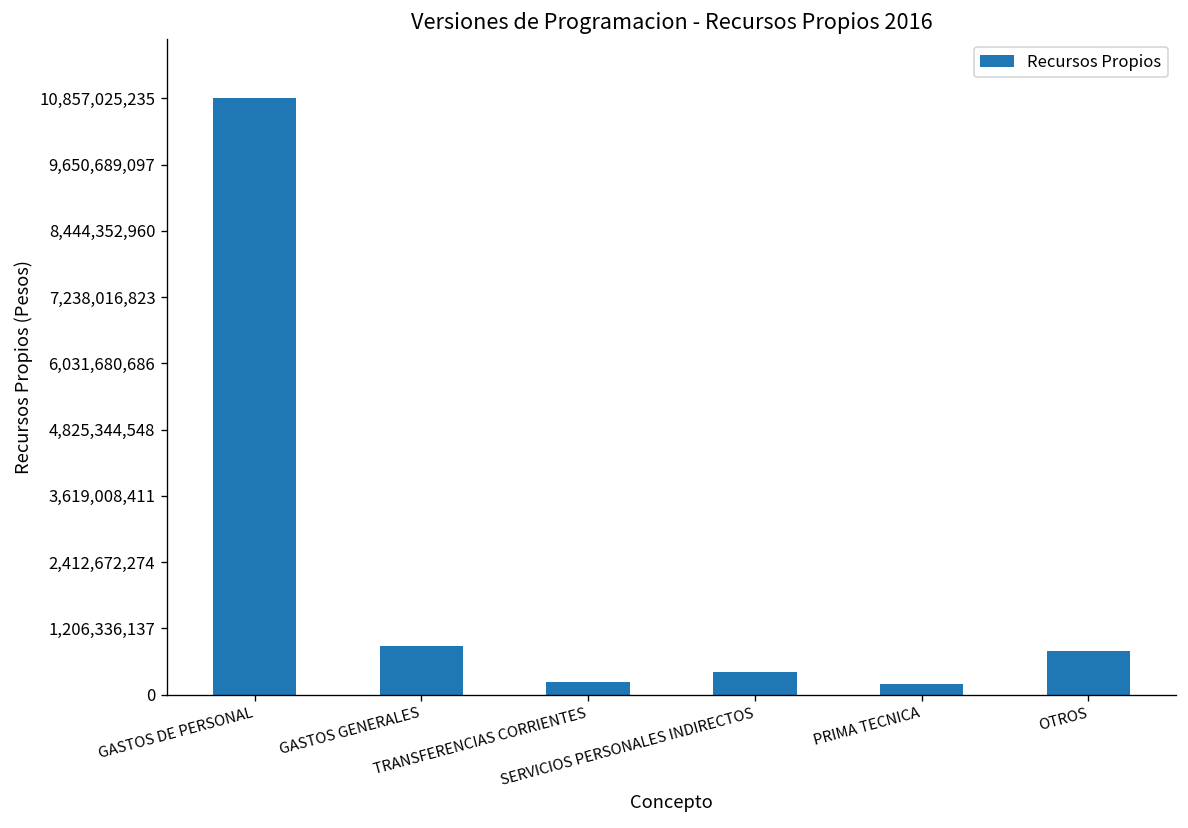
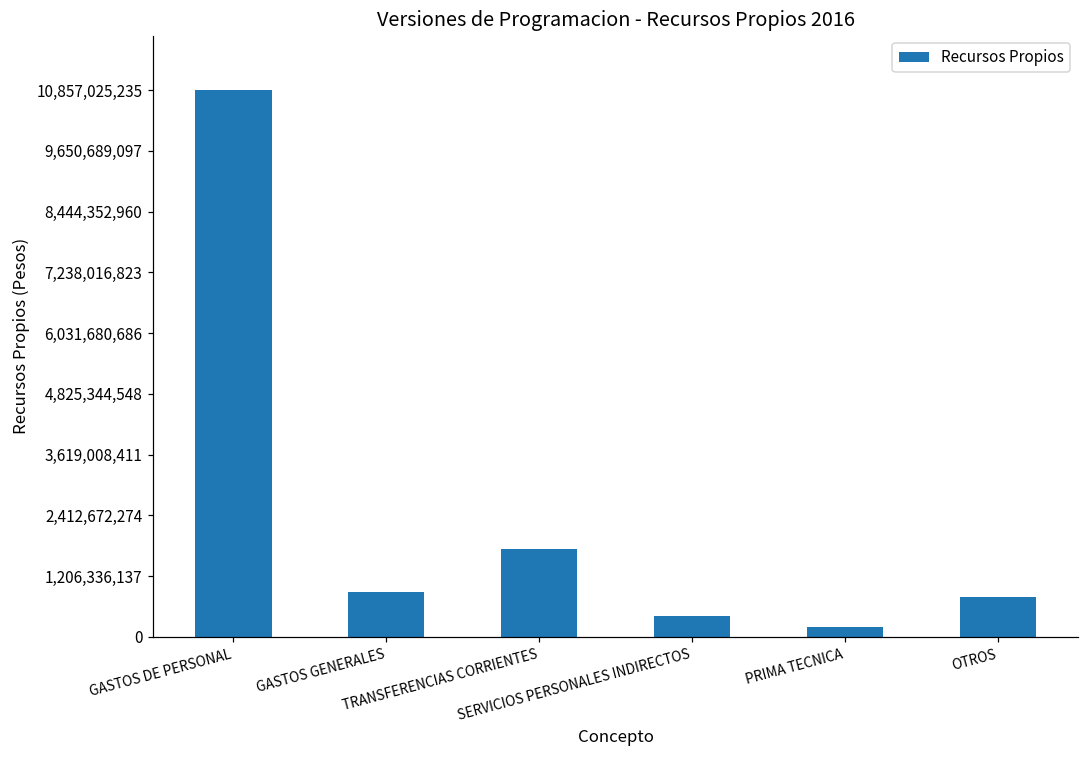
TRANSFERENCIAS CORRIENTES: 200,000,000 -> 1,700,000,000
